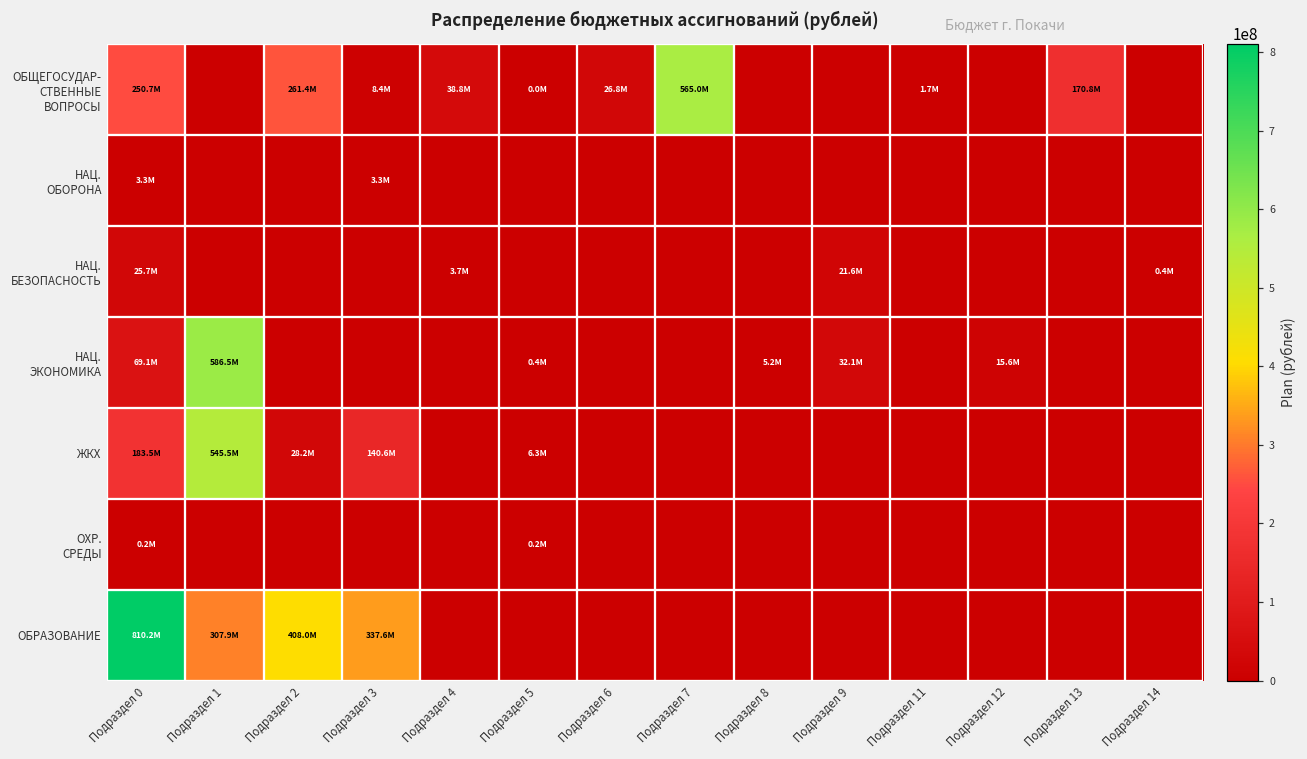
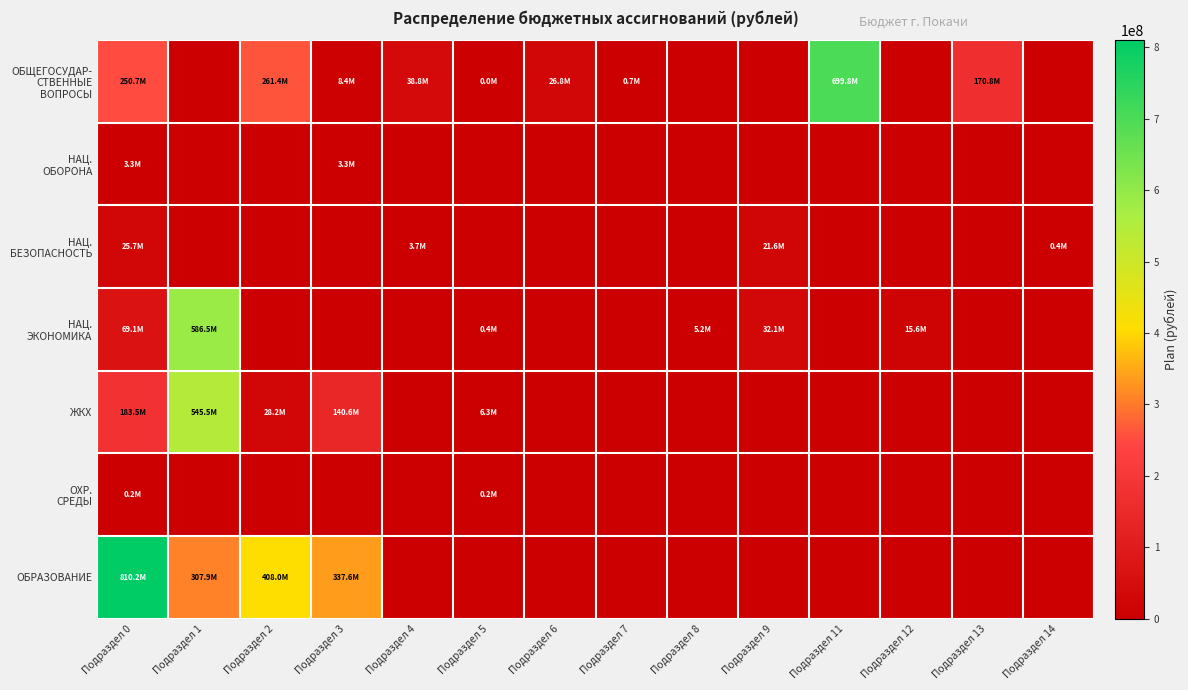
ОБЩЕГОСУДАР- СТВЕННЫЕ ВОПРОСЫ, Подраздел 7: 565.0M -> 0.7M
ОБЩЕГОСУДАР- СТВЕННЫЕ ВОПРОСЫ, Подраздел 11: 1.7M -> 699.8M
